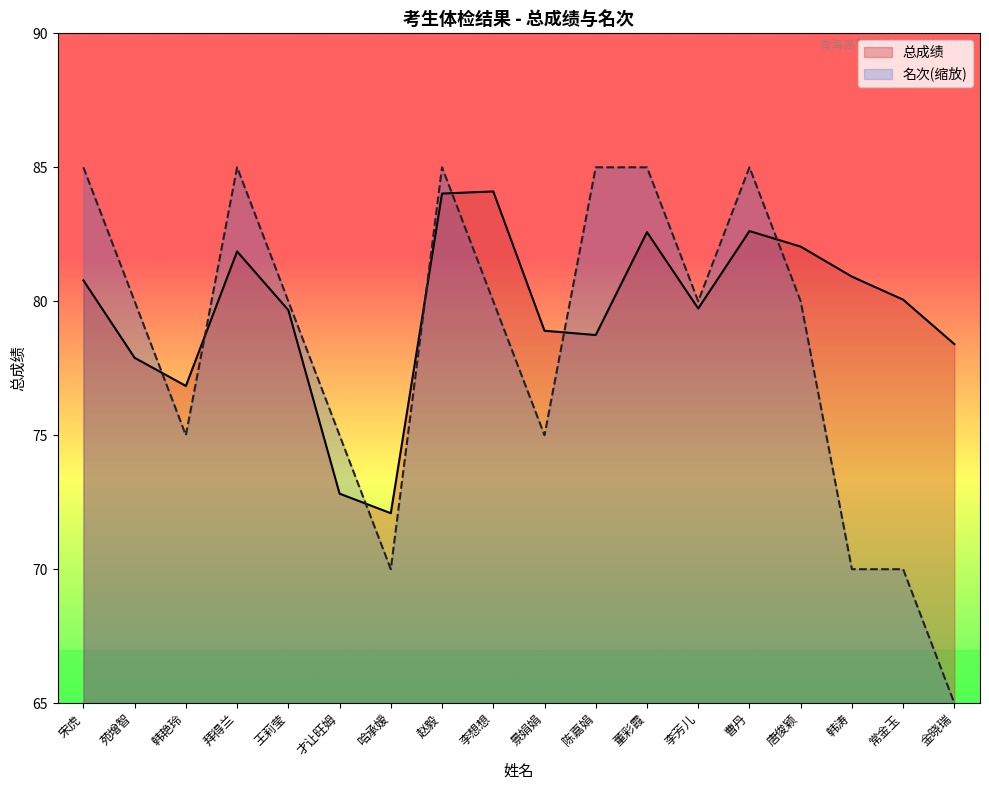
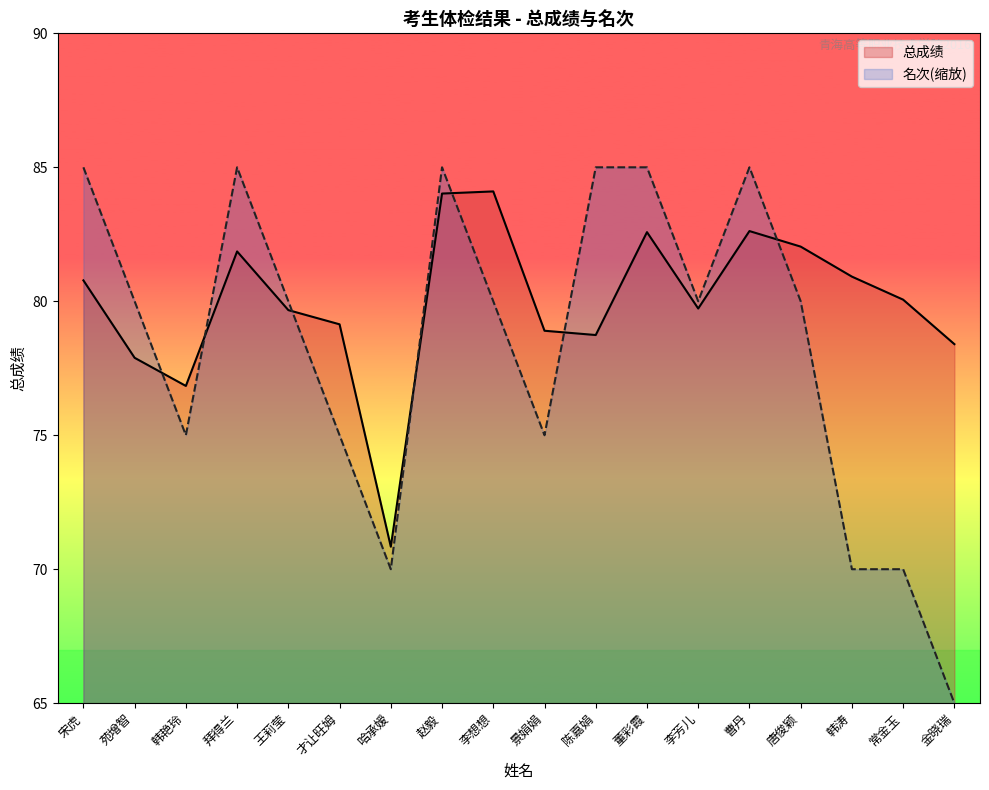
总成绩, 才让旺姆: 72.8 -> 79.1
总成绩, 哈承嫒: 72.1 -> 70.8
